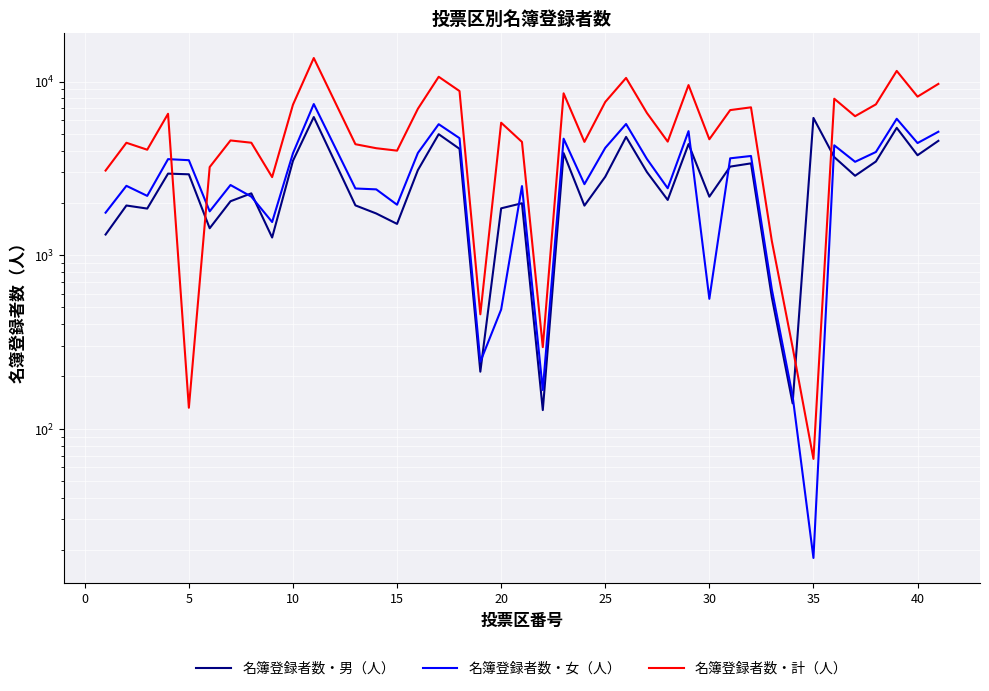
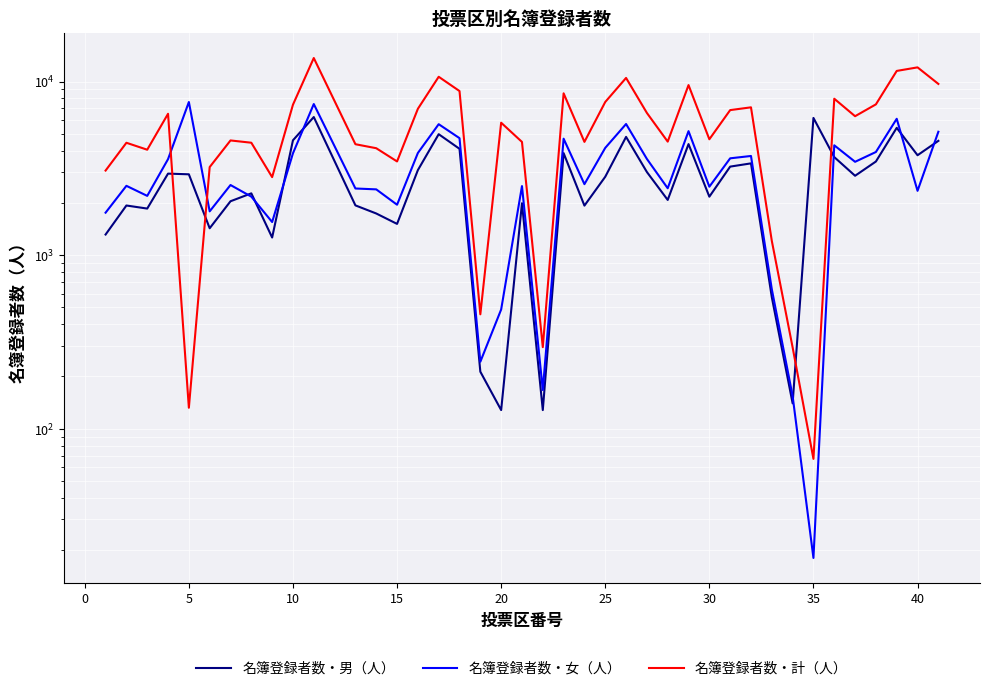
名簿登録者数・女（人）, 5: 3500 -> 8000
名簿登録者数・男（人）, 10: 3500 -> 4600
名簿登録者数・計（人）, 15: 4000 -> 3500
名簿登録者数・男（人）, 20: 1900 -> 130
名簿登録者数・女（人）, 30: 560 -> 2500
名簿登録者数・女（人）, 40: 4400 -> 2300
名簿登録者数・計（人）, 40: 8000 -> 12000
